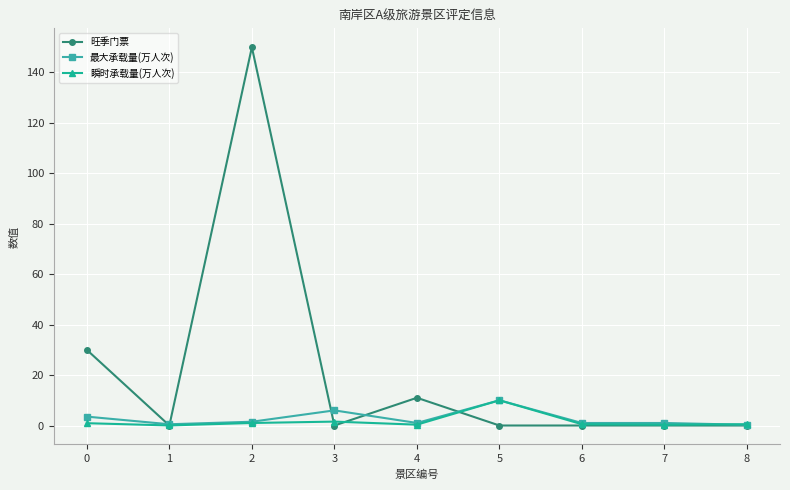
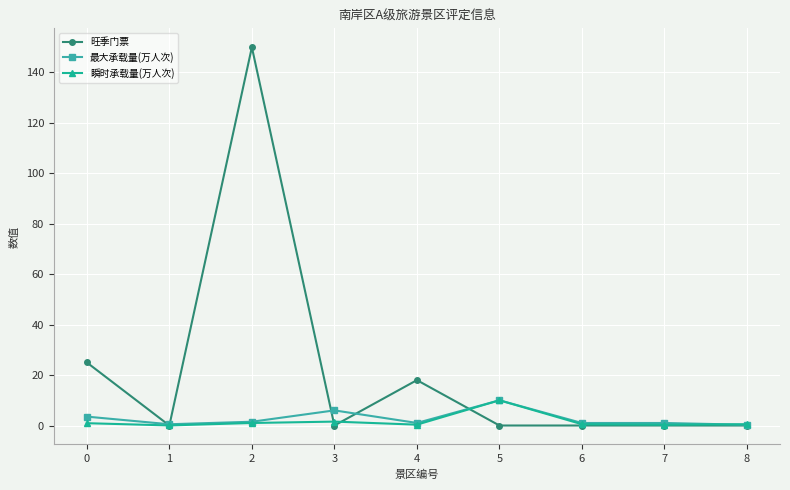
旺季门票, 0: 30 -> 25
旺季门票, 4: 11 -> 18
